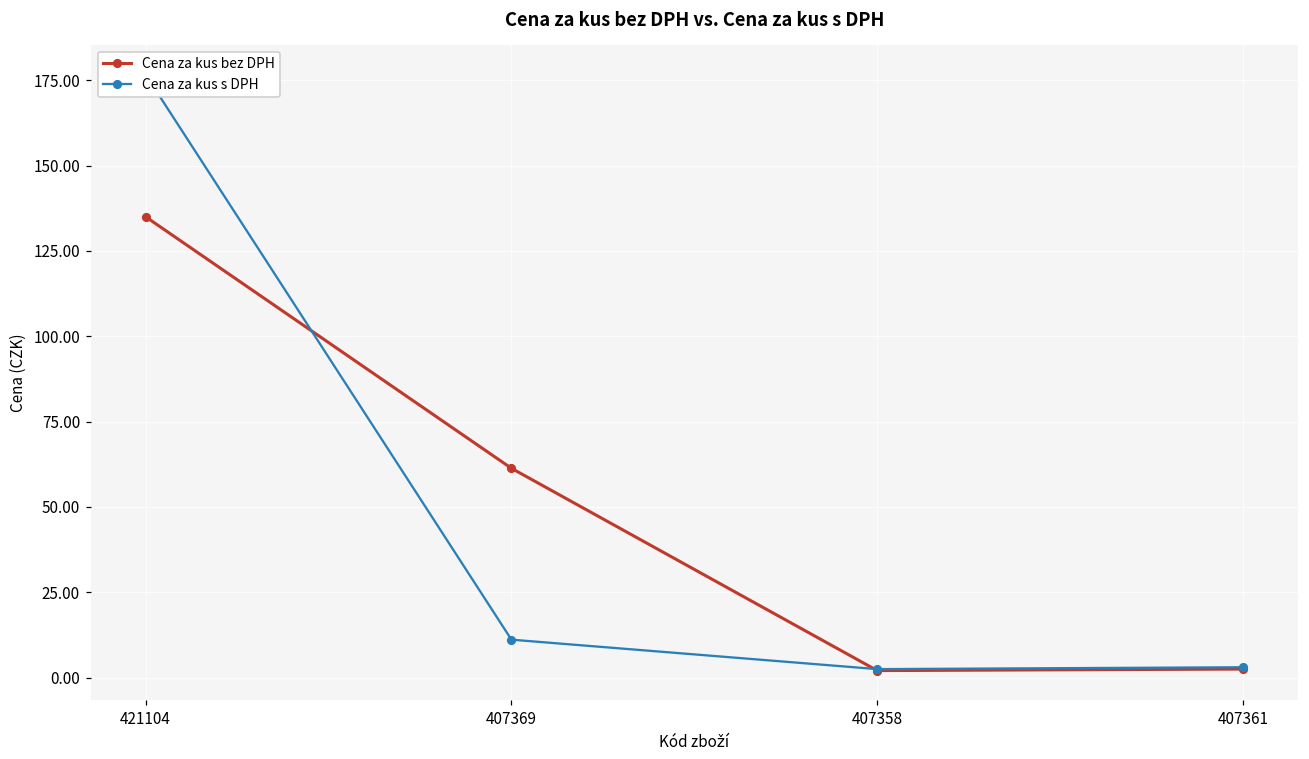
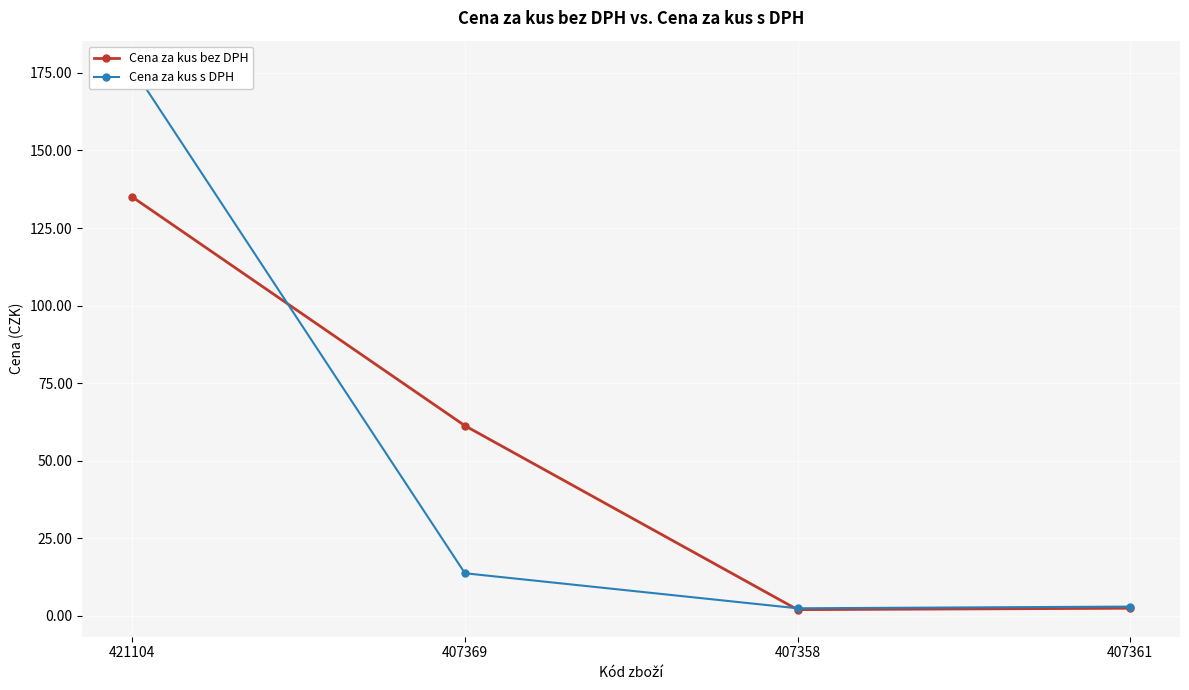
Cena za kus s DPH, 407369: 11 -> 14
